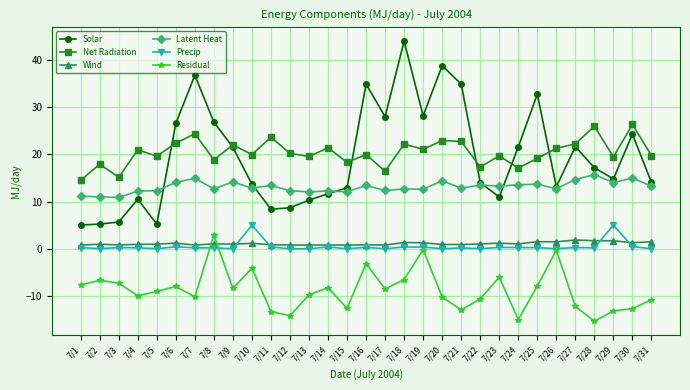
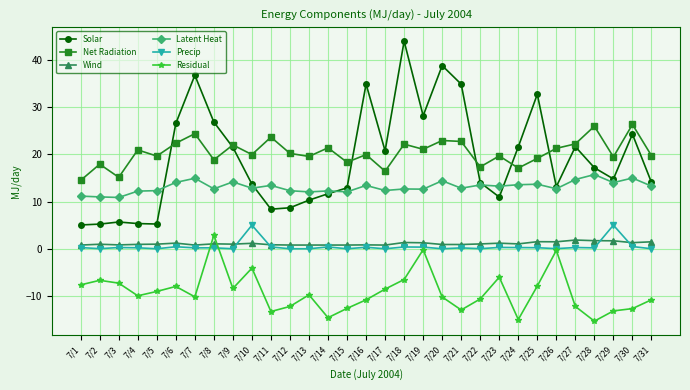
Solar, 7/4: 10 -> 5
Residual, 7/12: -14 -> -12
Residual, 7/14: -8 -> -15
Residual, 7/16: -3 -> -11
Solar, 7/17: 28 -> 21
